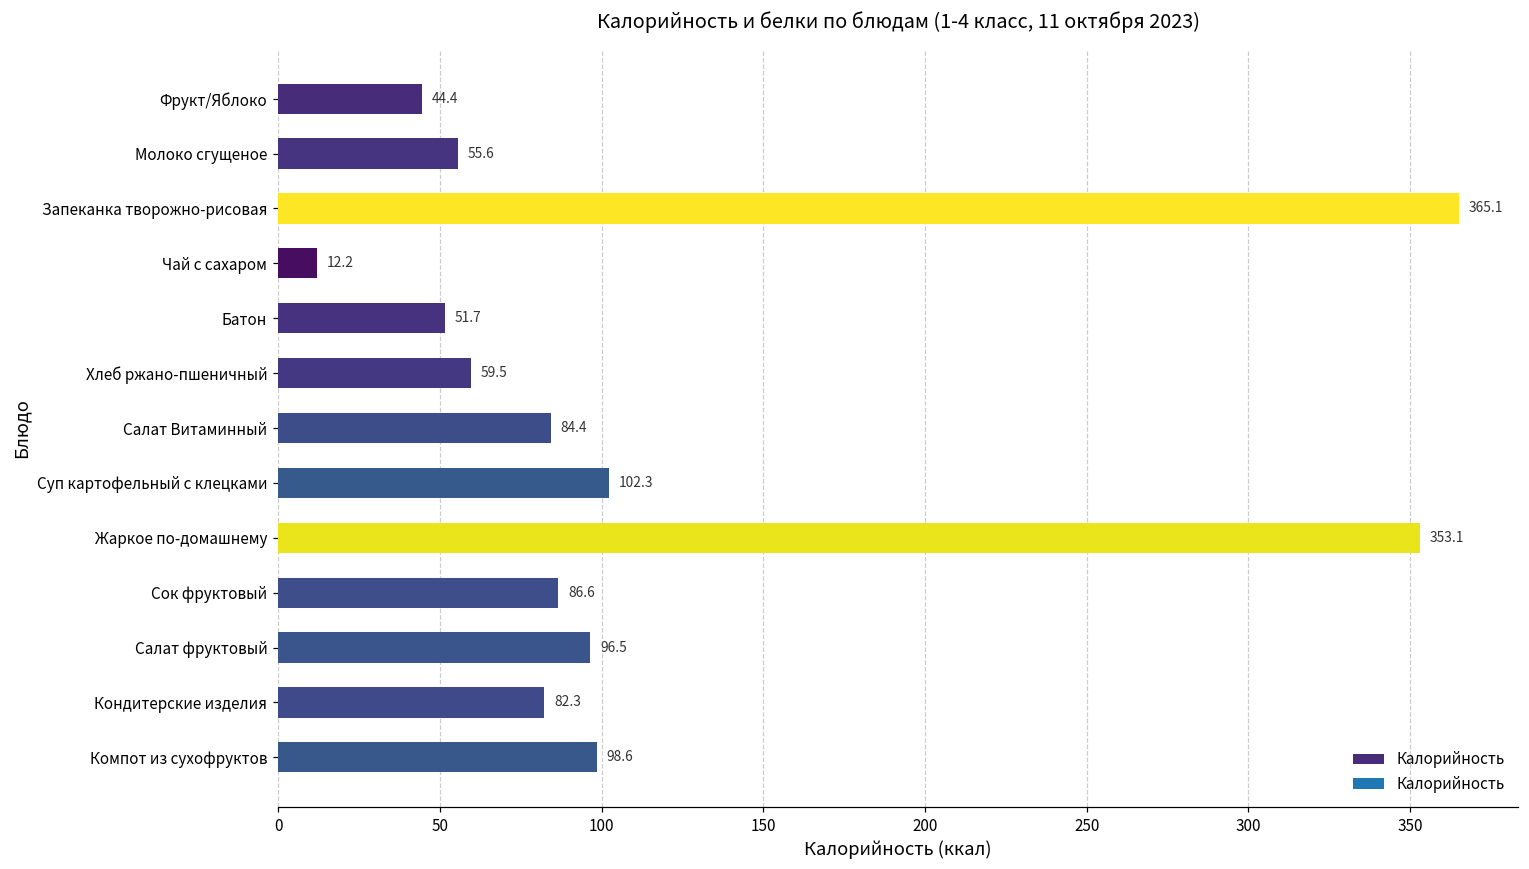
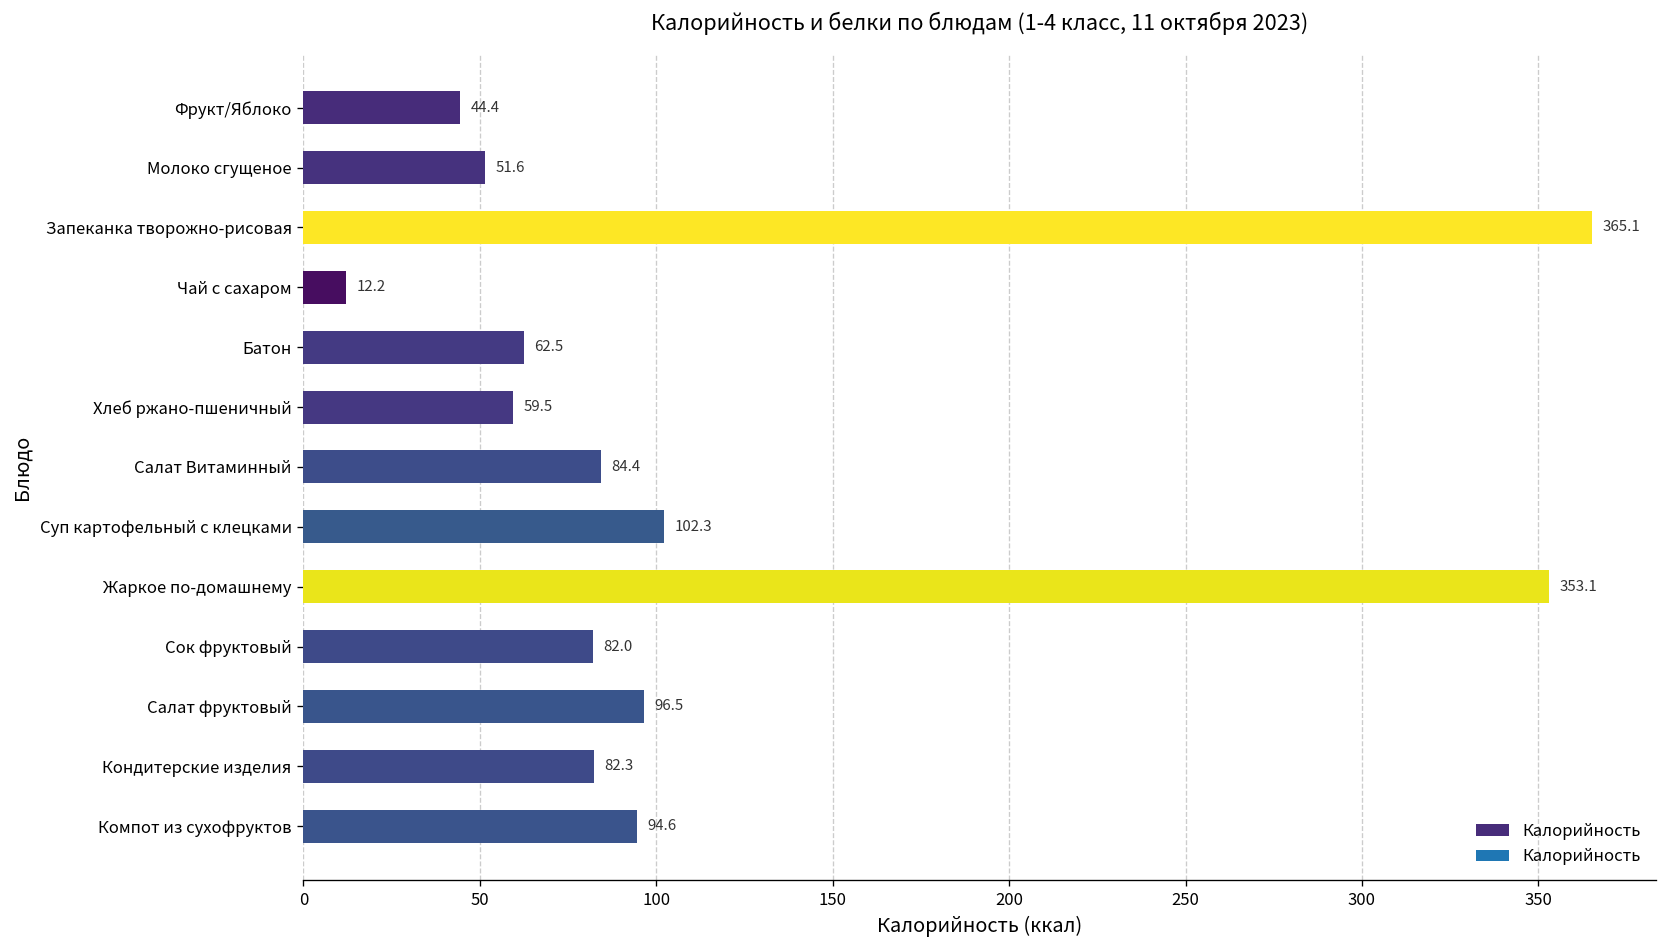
Молоко сгущеное: 55.6 -> 51.6
Батон: 51.7 -> 62.5
Сок фруктовый: 86.6 -> 82.0
Компот из сухофруктов: 98.6 -> 94.6
